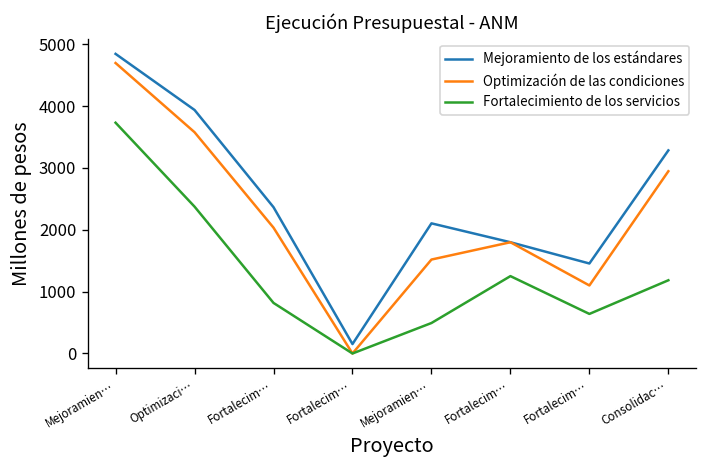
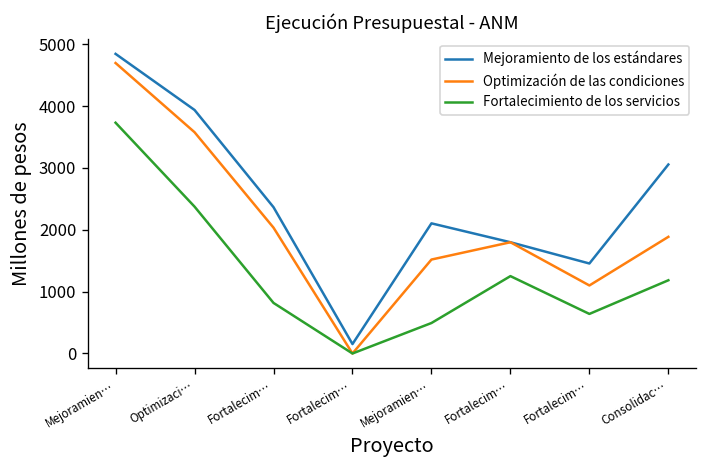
Mejoramiento de los estándares, Consolidac…: 3300 -> 3100
Optimización de las condiciones, Consolidac…: 2900 -> 1900
